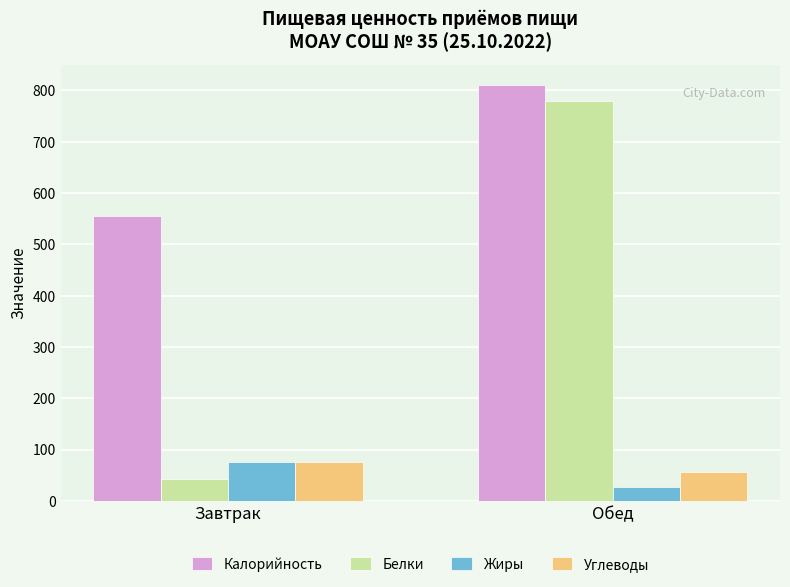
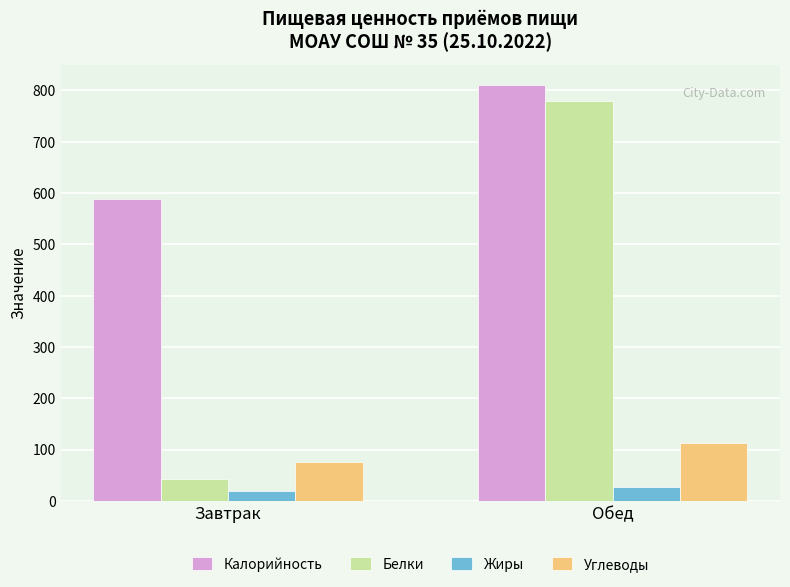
Калорийность, Завтрак: 550 -> 590
Жиры, Завтрак: 80 -> 20
Углеводы, Обед: 60 -> 110
